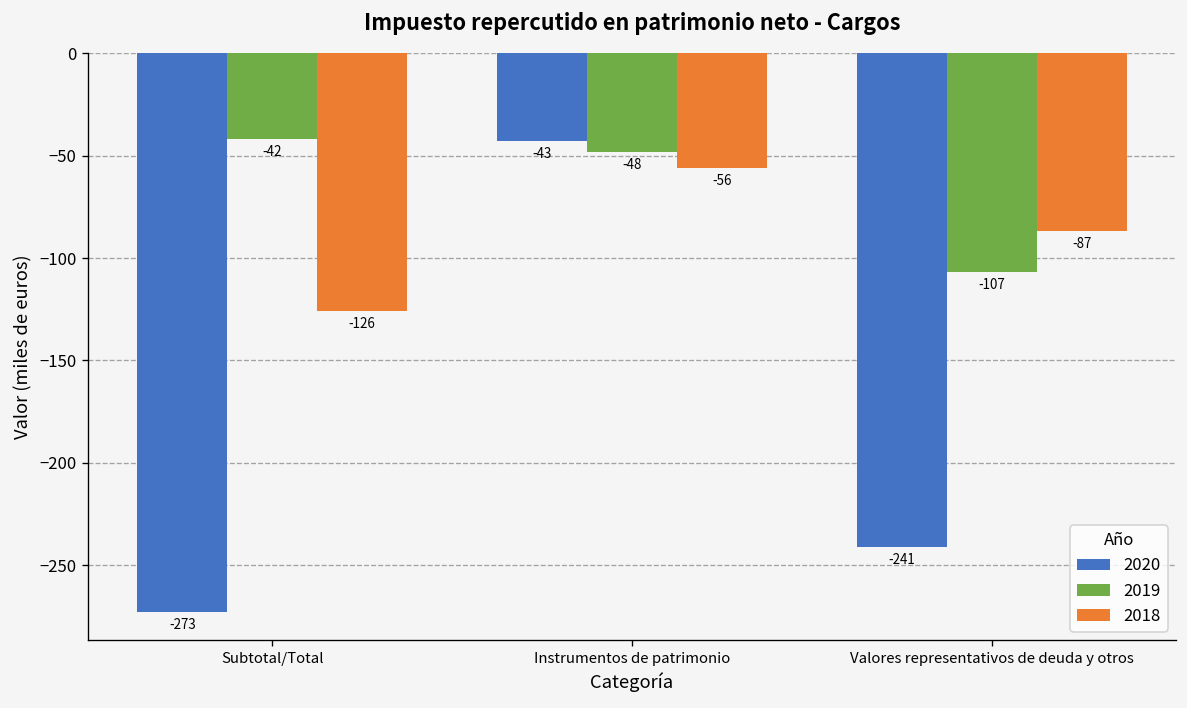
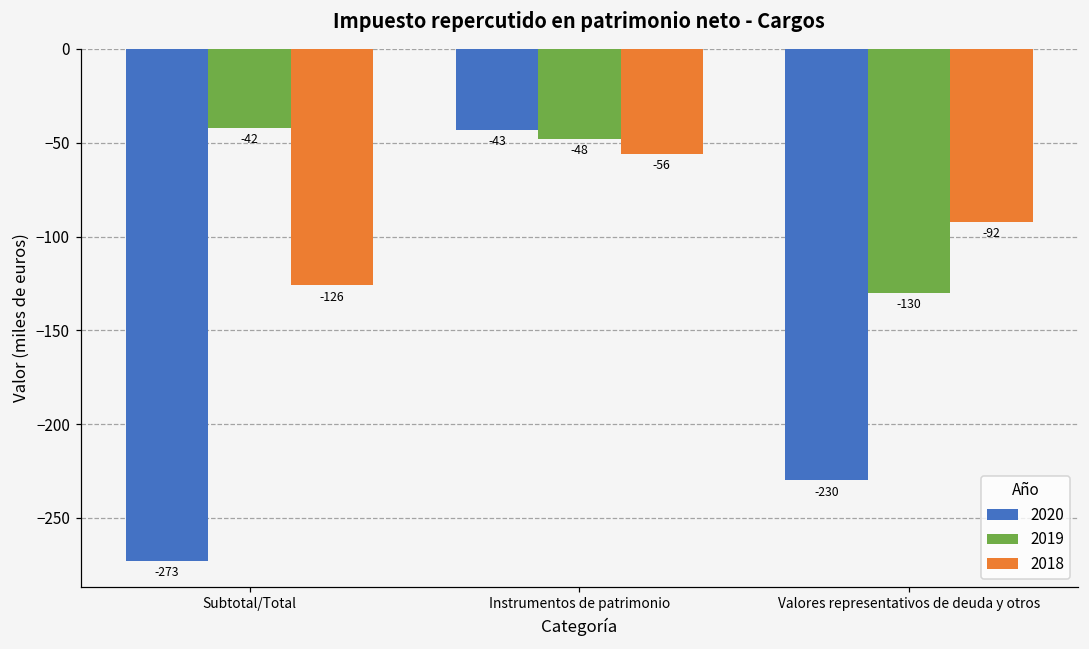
2020, Valores representativos de deuda y otros: -241 -> -230
2019, Valores representativos de deuda y otros: -107 -> -130
2018, Valores representativos de deuda y otros: -87 -> -92
